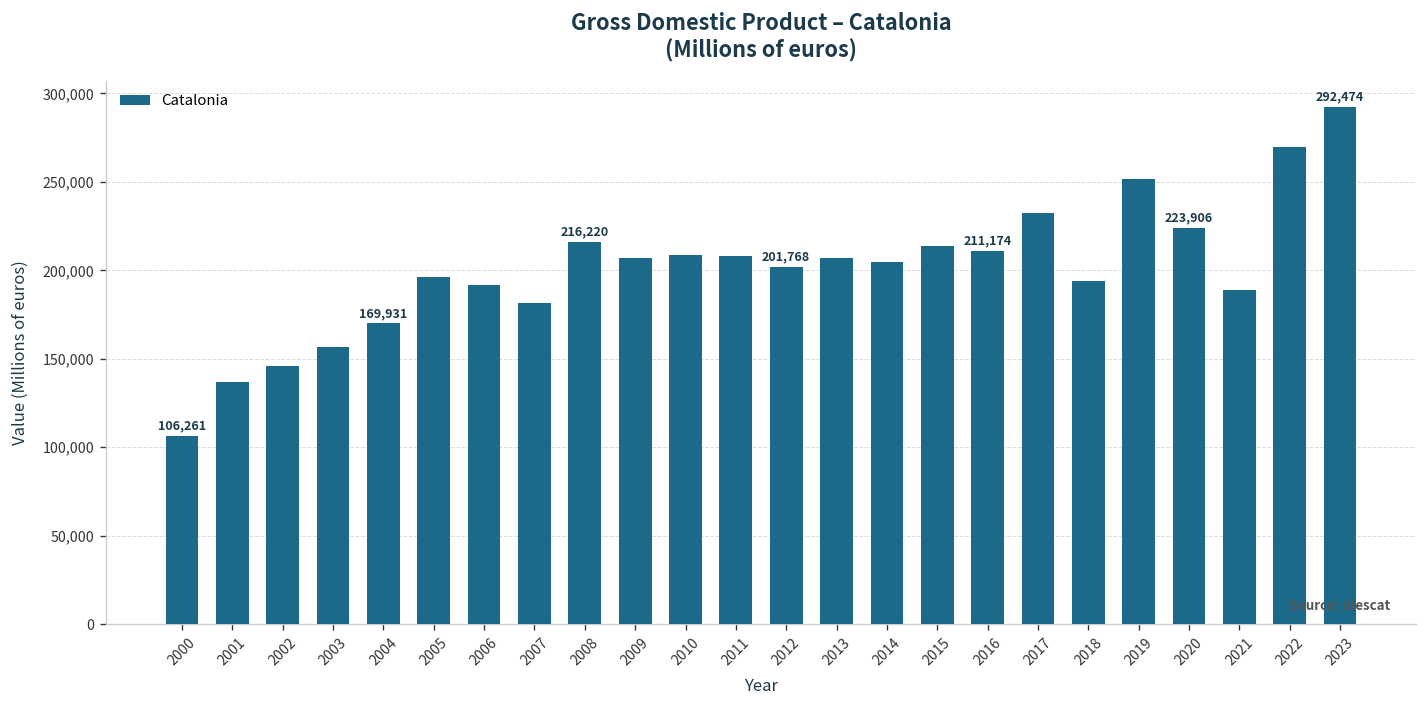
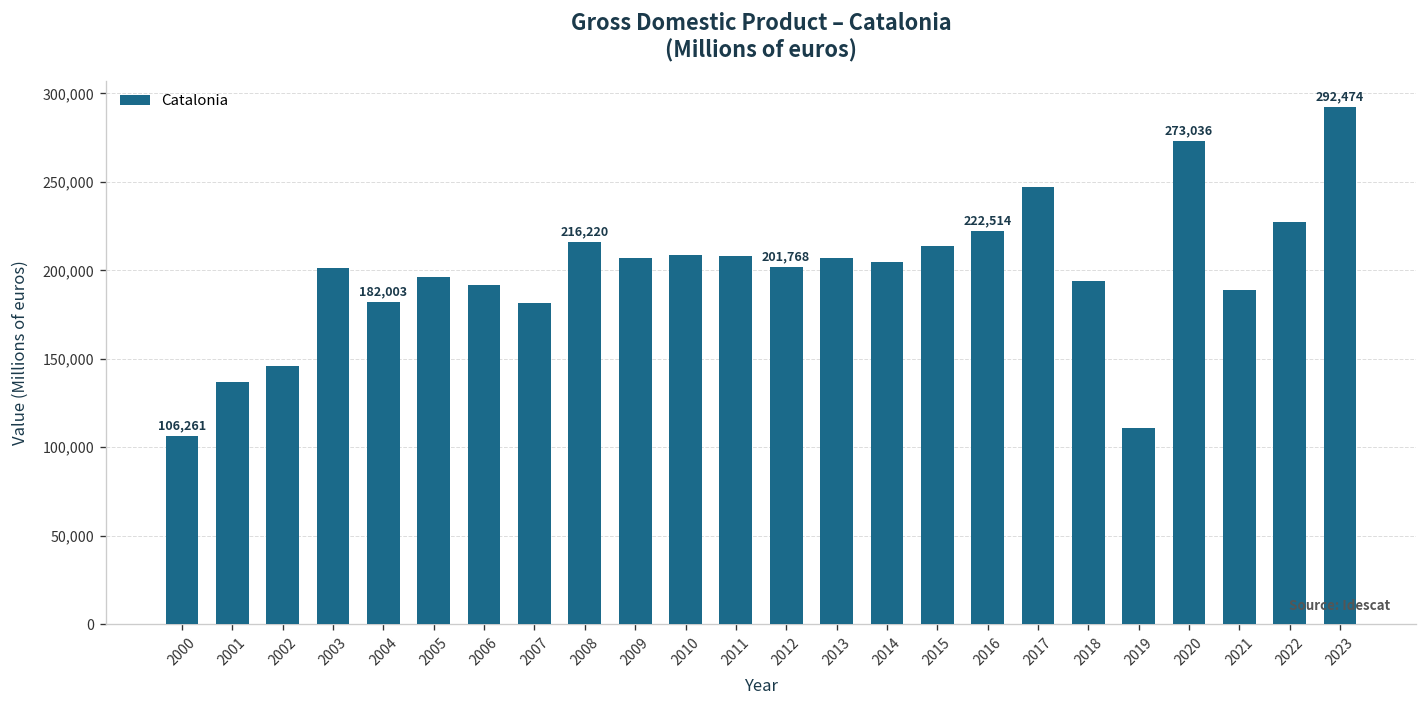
2003: 157,000 -> 202,000
2004: 169,931 -> 182,003
2016: 211,174 -> 222,514
2017: 232,000 -> 247,000
2019: 252,000 -> 111,000
2020: 223,906 -> 273,036
2022: 270,000 -> 228,000
